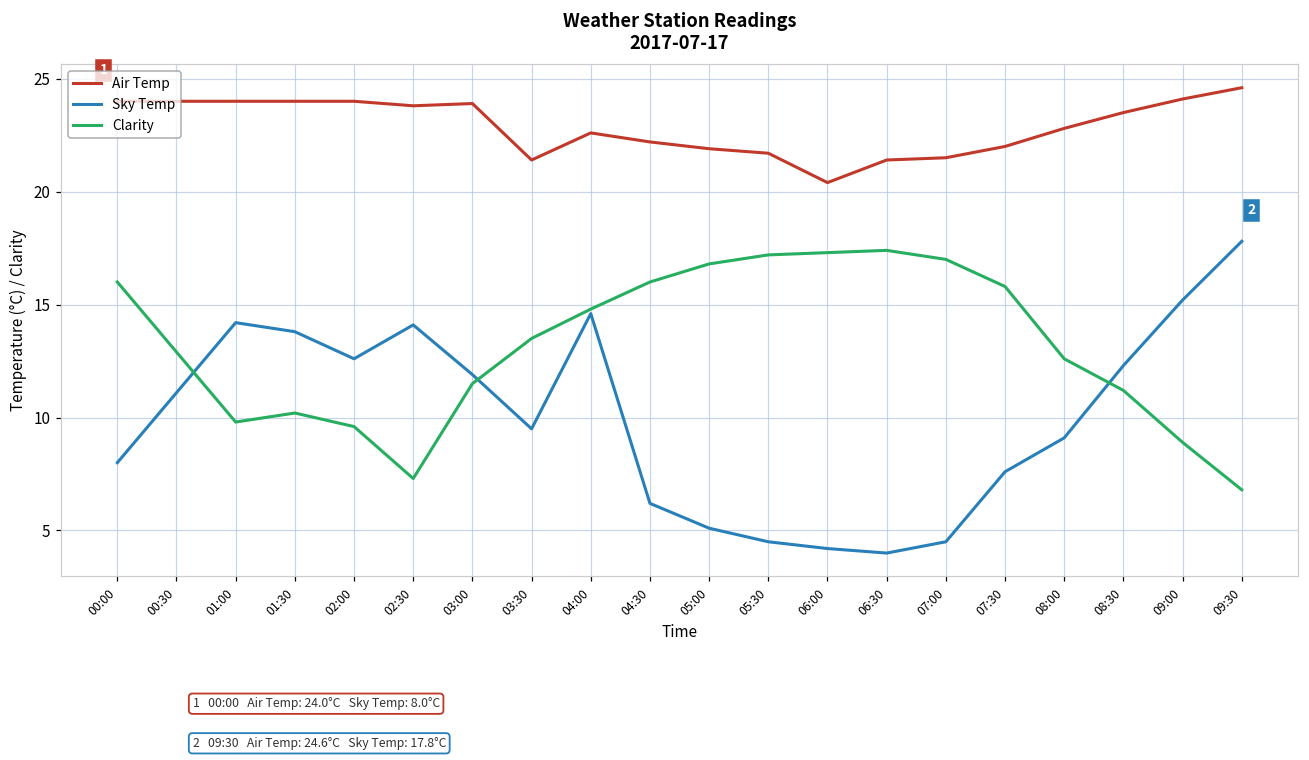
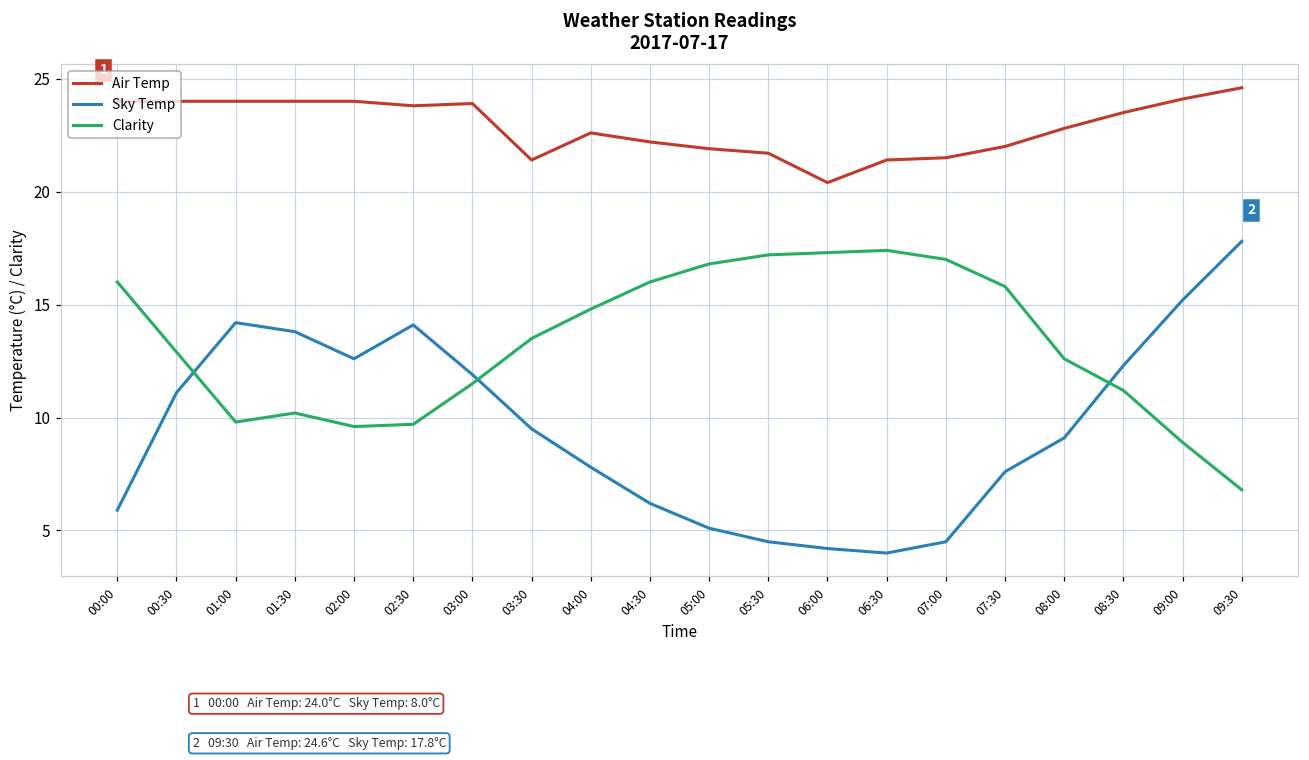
Sky Temp, 00:00: 8.0 -> 5.9
Clarity, 02:30: 7.3 -> 9.7
Sky Temp, 04:00: 14.6 -> 7.8
